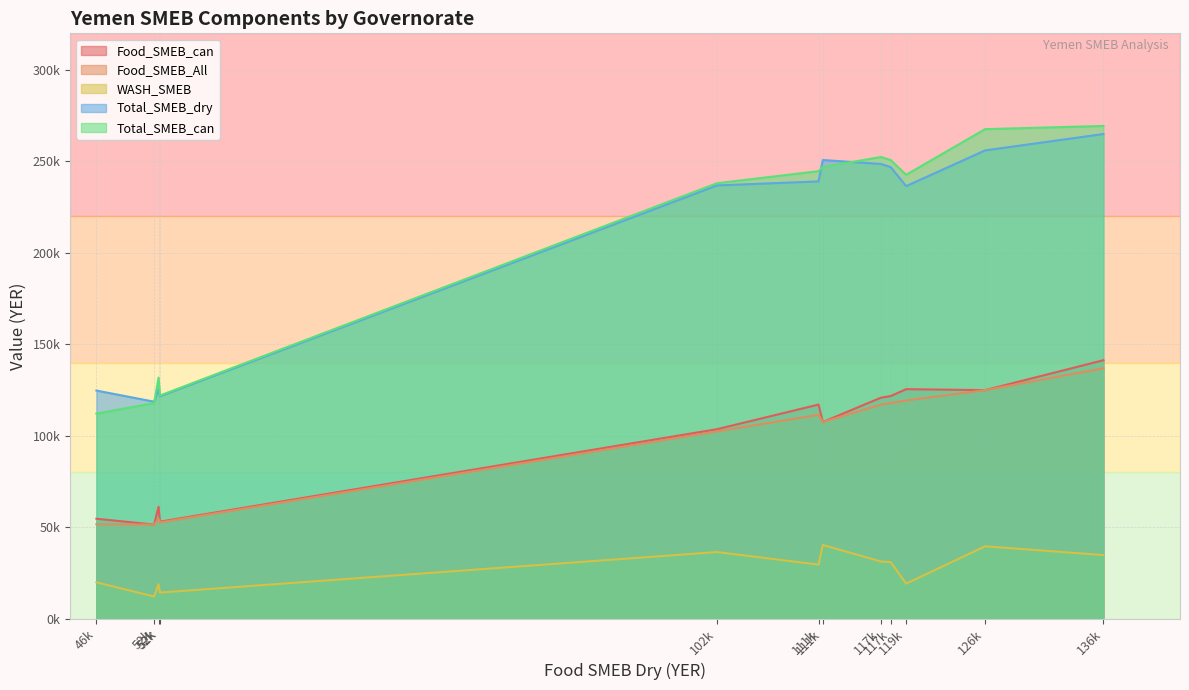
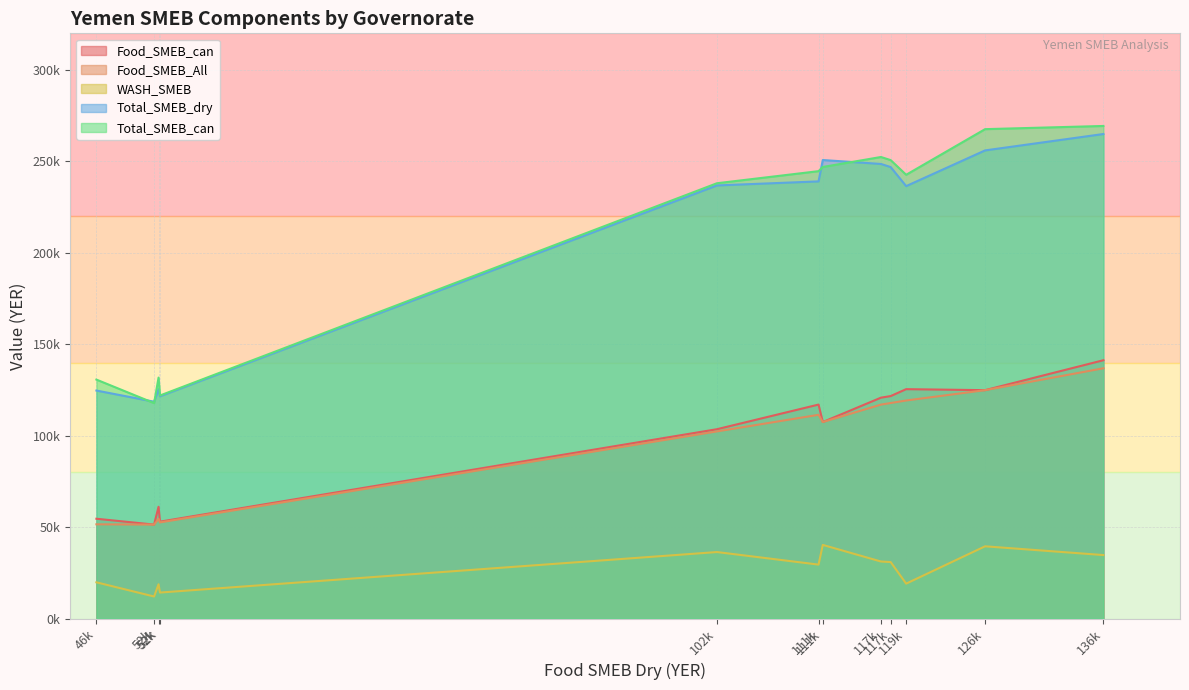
Total_SMEB_can, 46k: 112000 -> 131000
